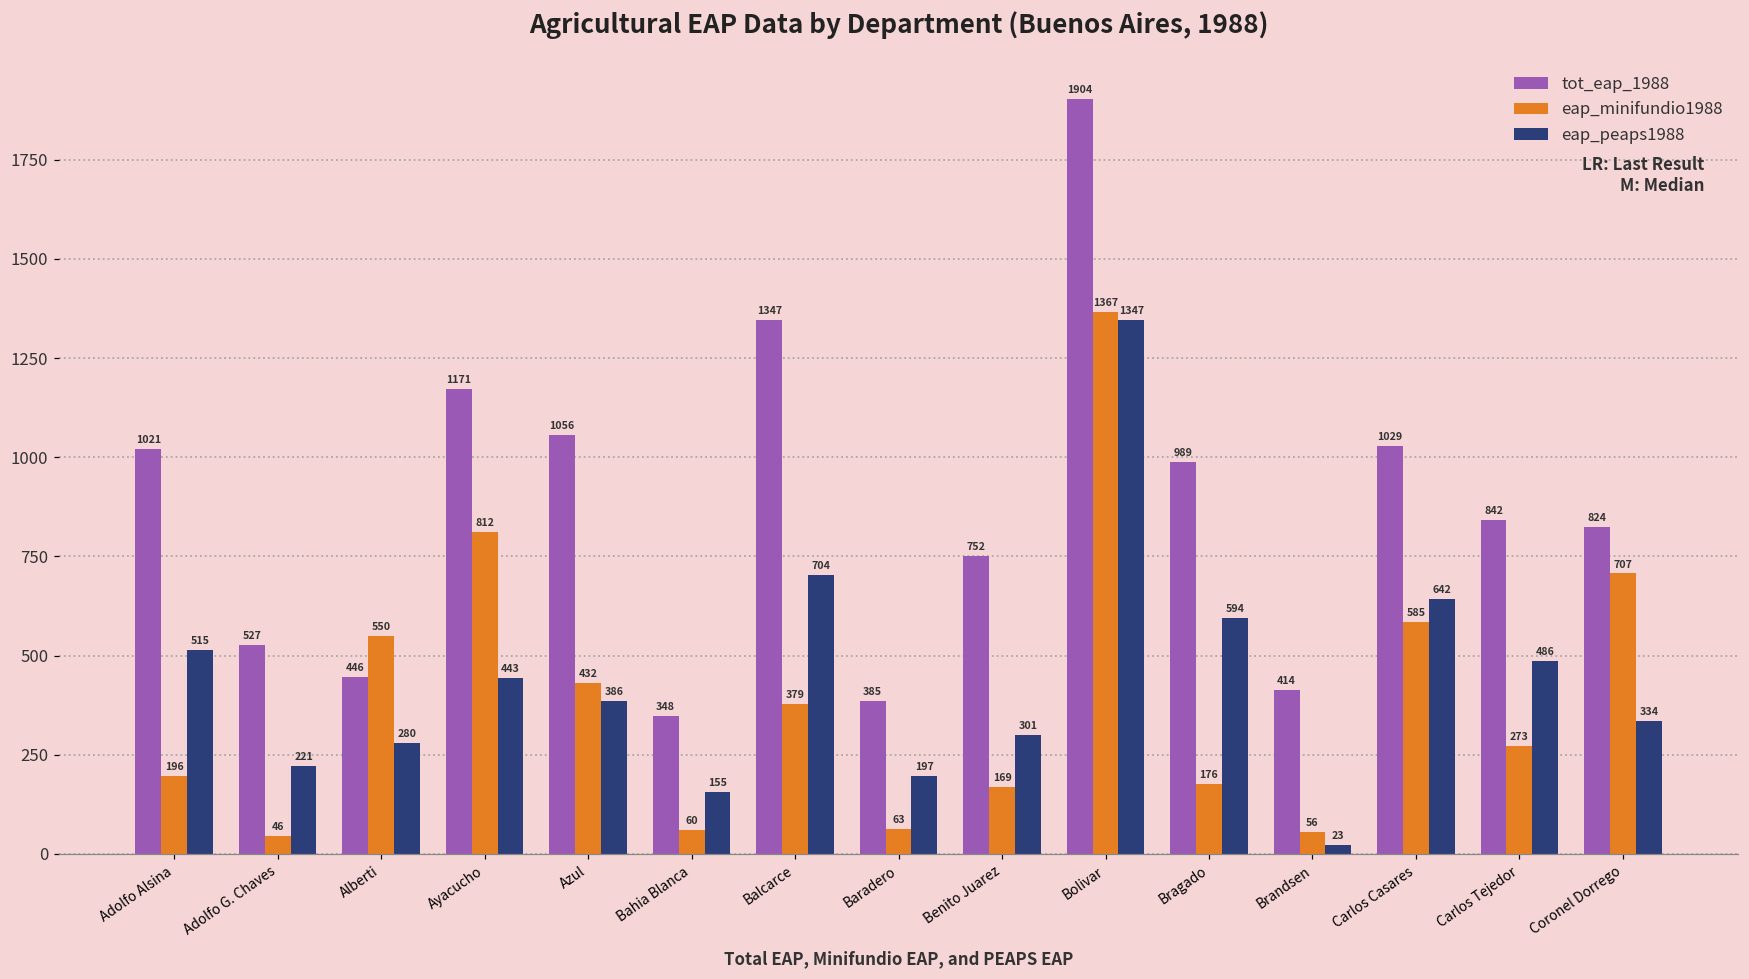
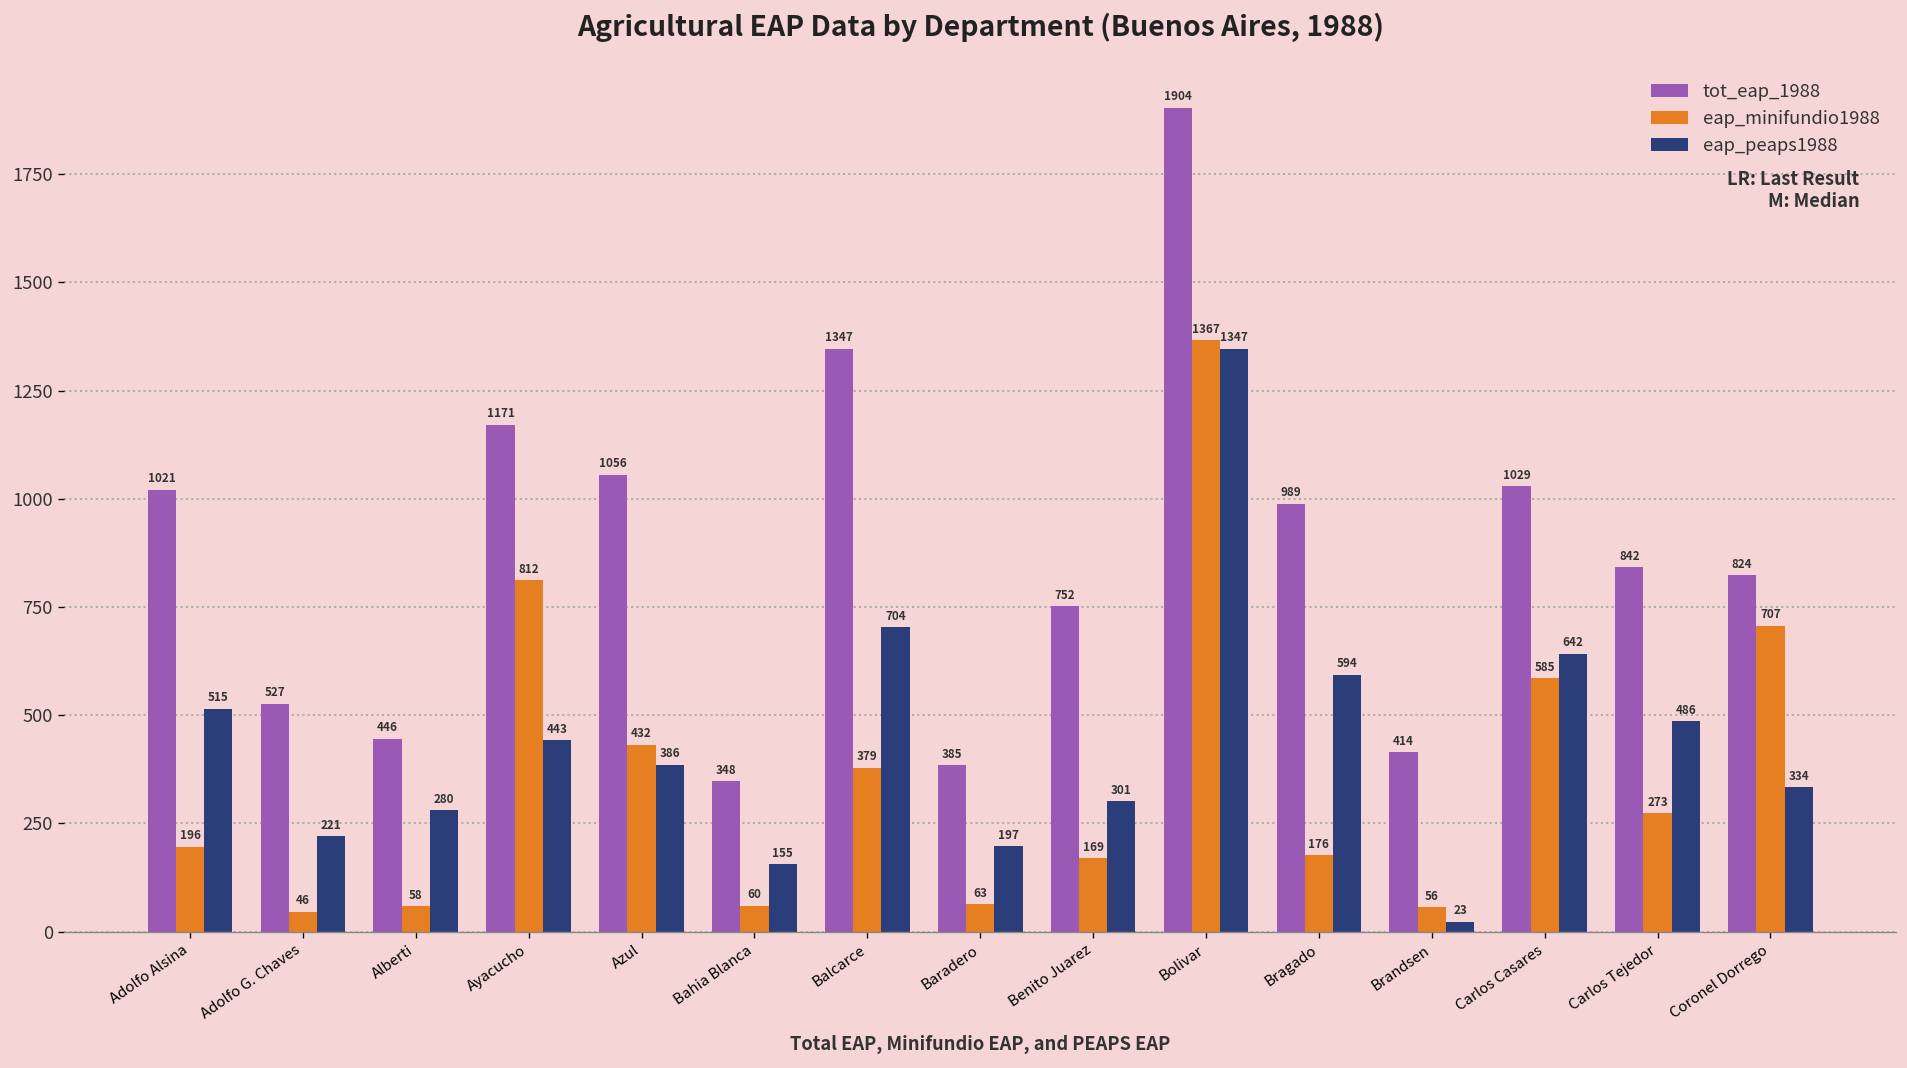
eap_minifundio1988, Alberti: 550 -> 58
